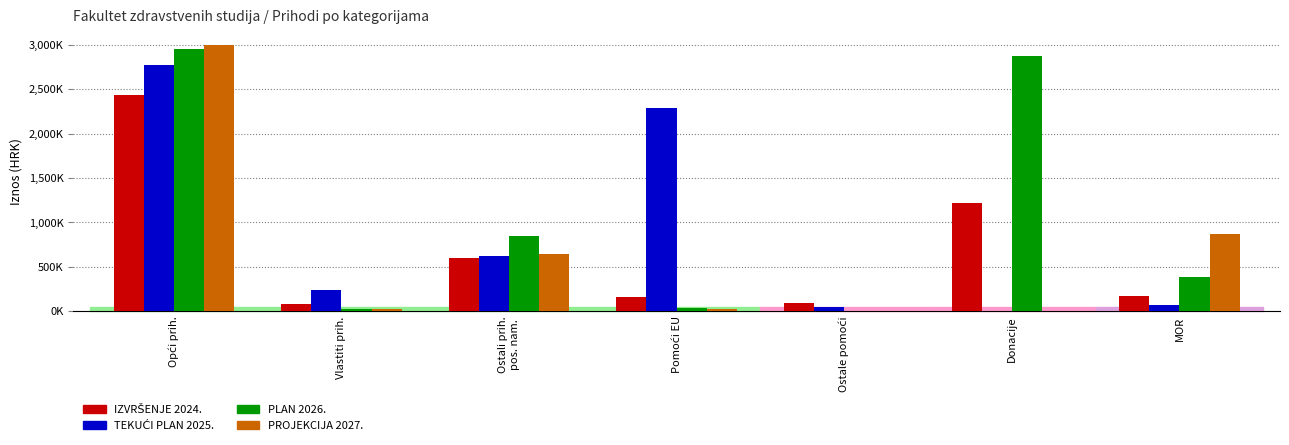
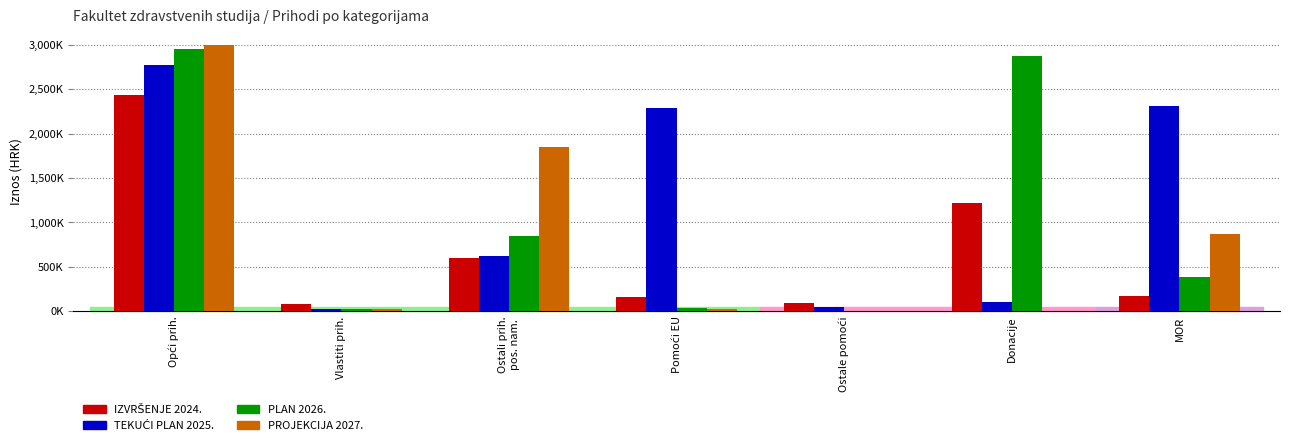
TEKUĆI PLAN 2025., Vlastiti prih.: 200,000 -> 0
PROJEKCIJA 2027., Ostali prih. pos. nam.: 600,000 -> 1,800,000
TEKUĆI PLAN 2025., Donacije: 0 -> 100,000
TEKUĆI PLAN 2025., MOR: 100,000 -> 2,300,000
